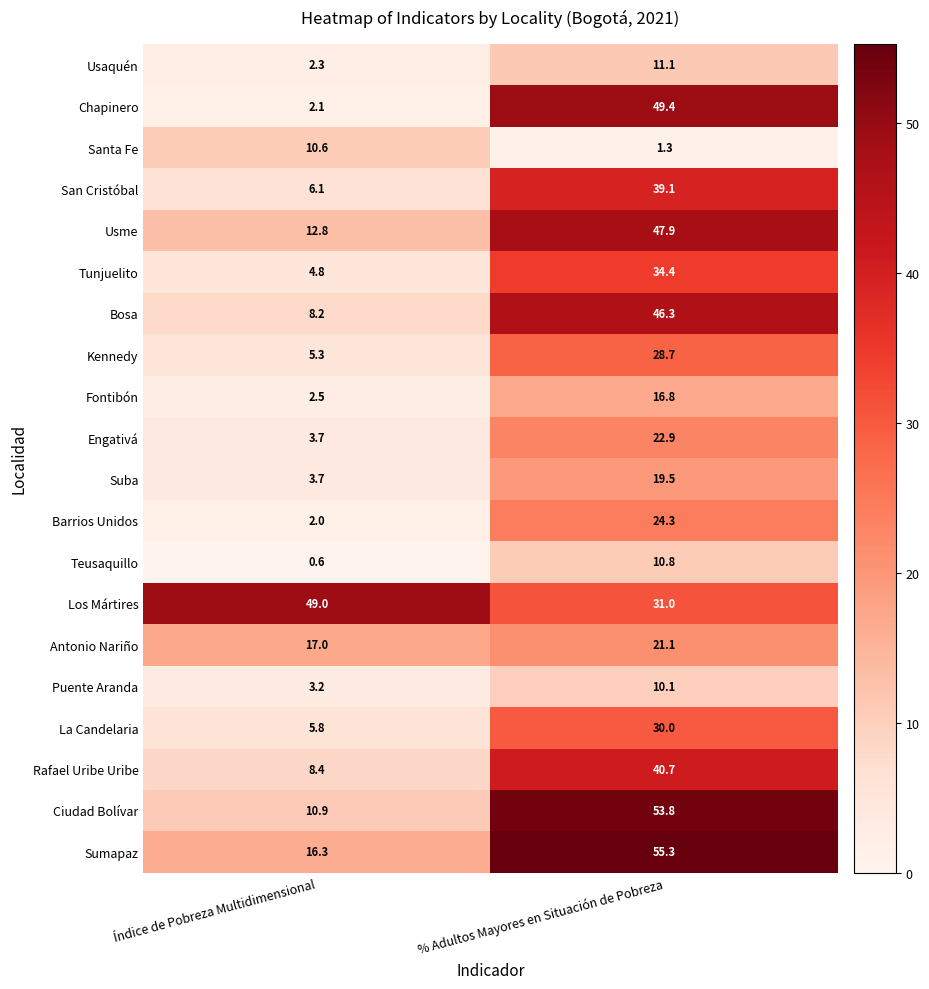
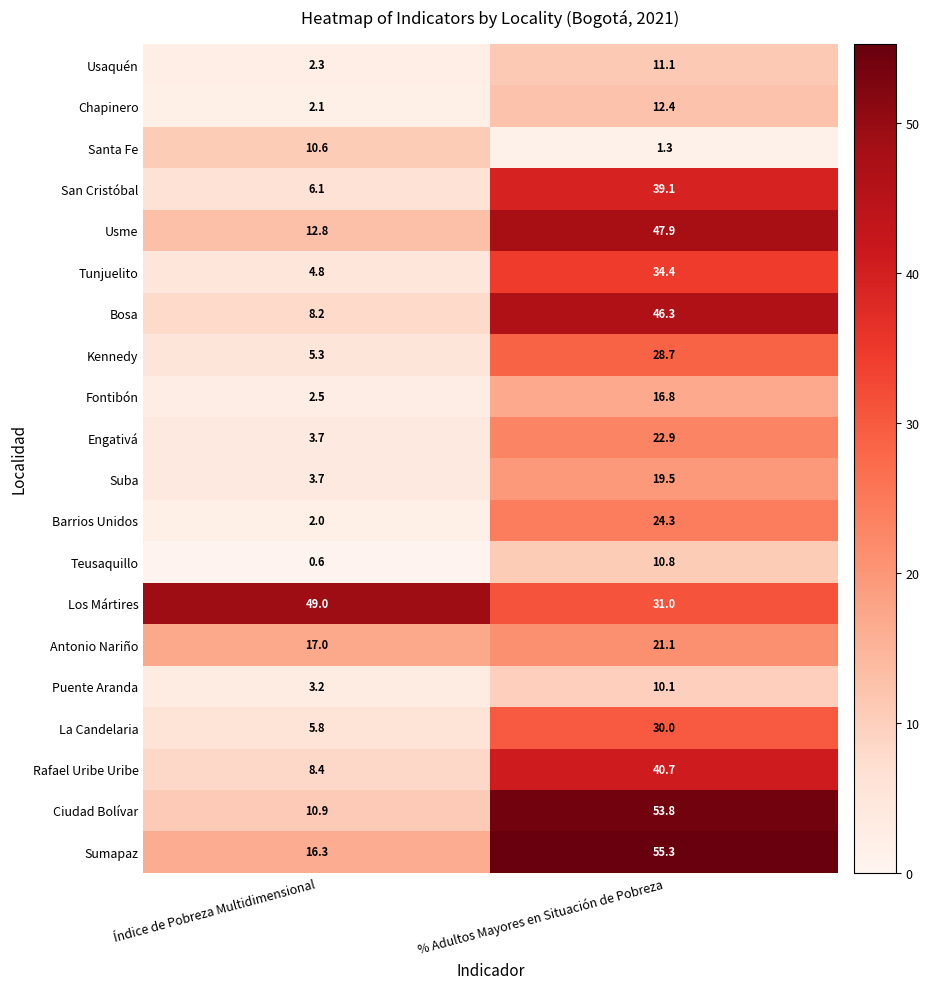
Chapinero, % Adultos Mayores en Situación de Pobreza: 49.4 -> 12.4
